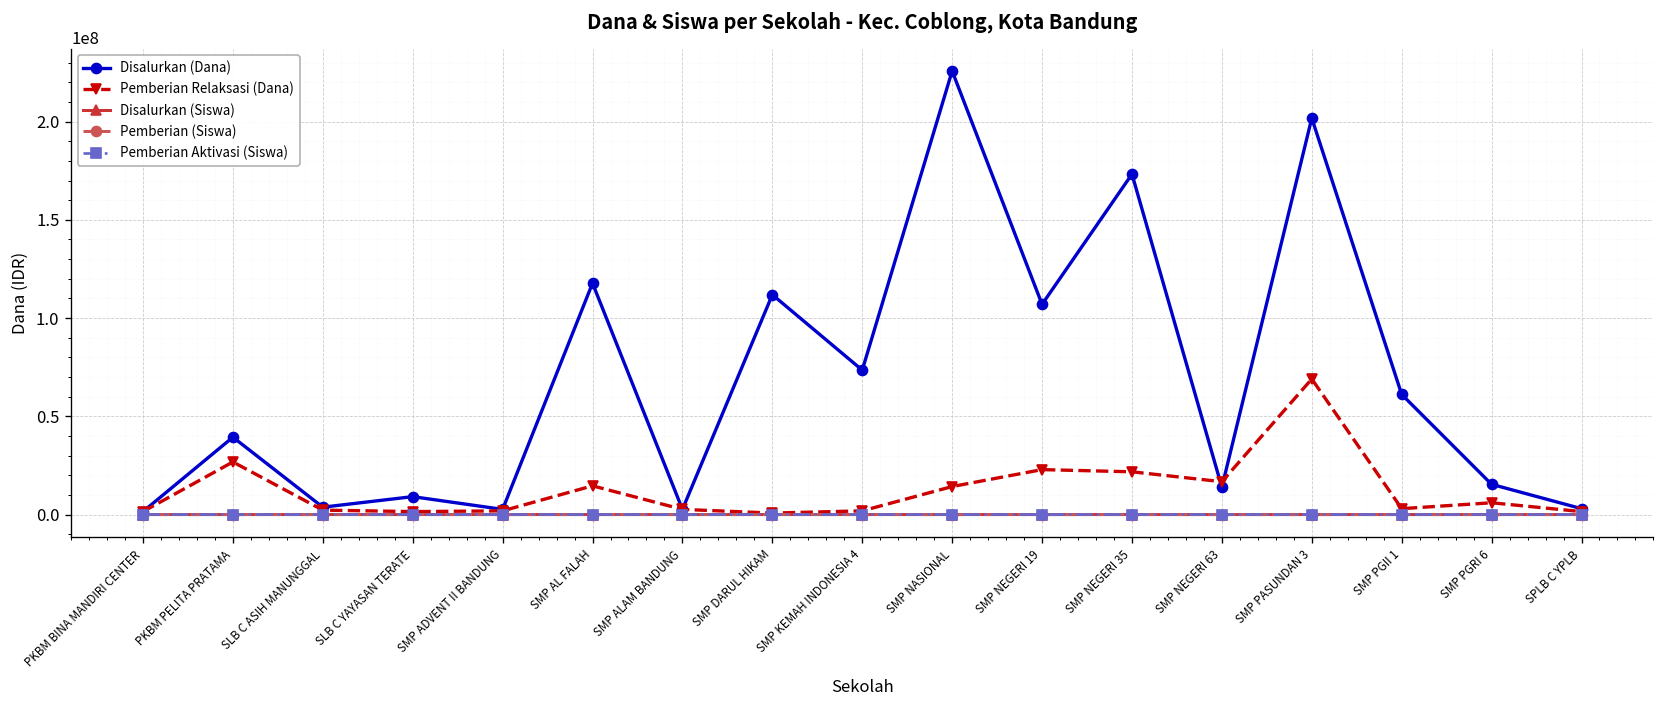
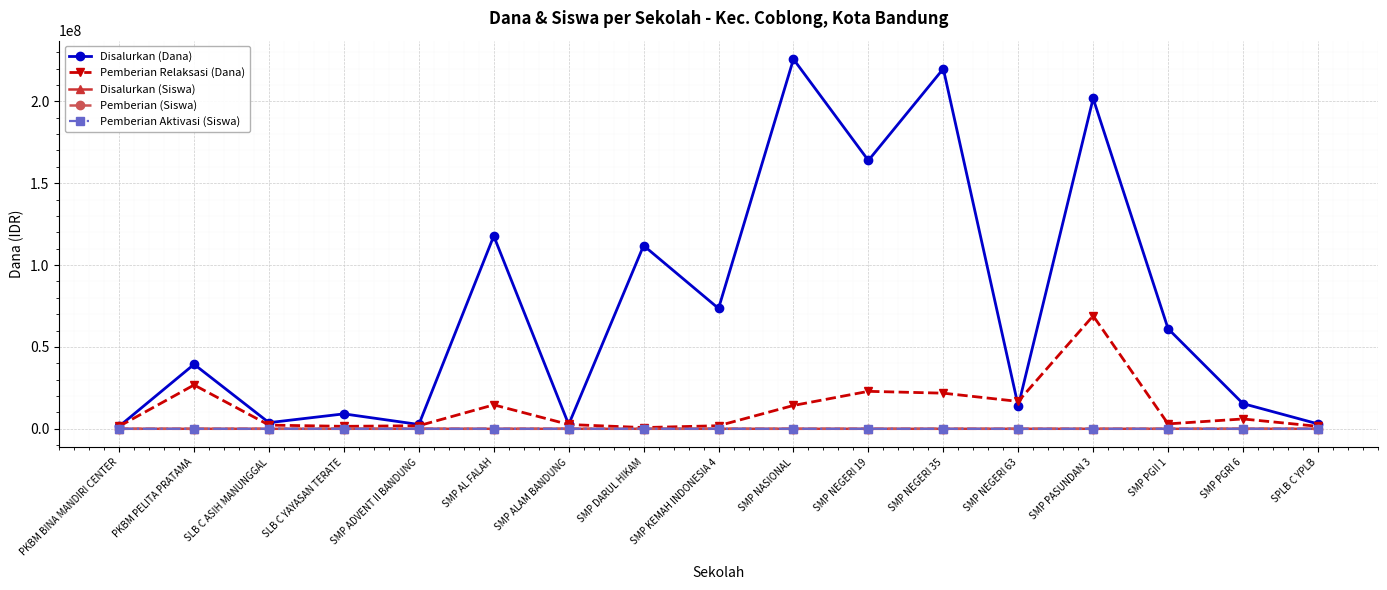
Disalurkan (Dana), SMP NEGERI 19: 107000000 -> 164000000
Disalurkan (Dana), SMP NEGERI 35: 173000000 -> 220000000
